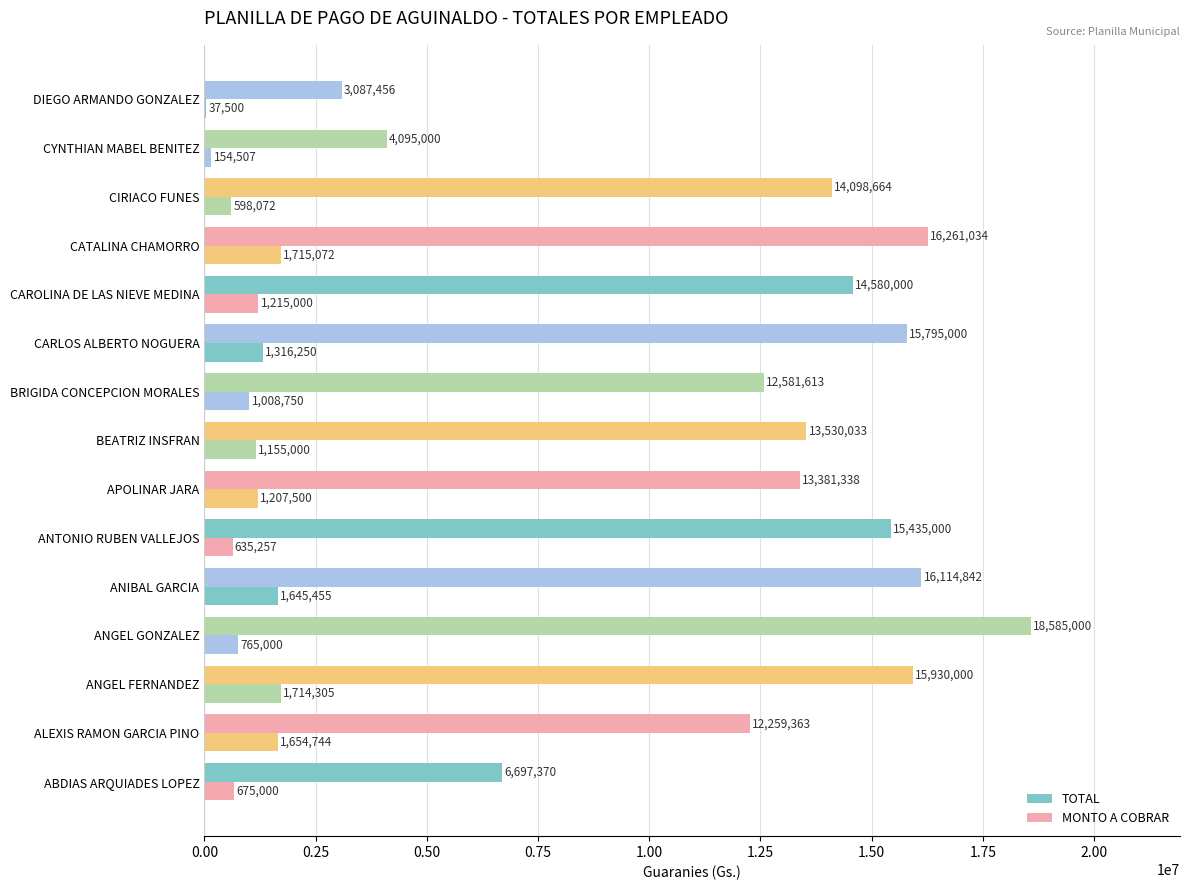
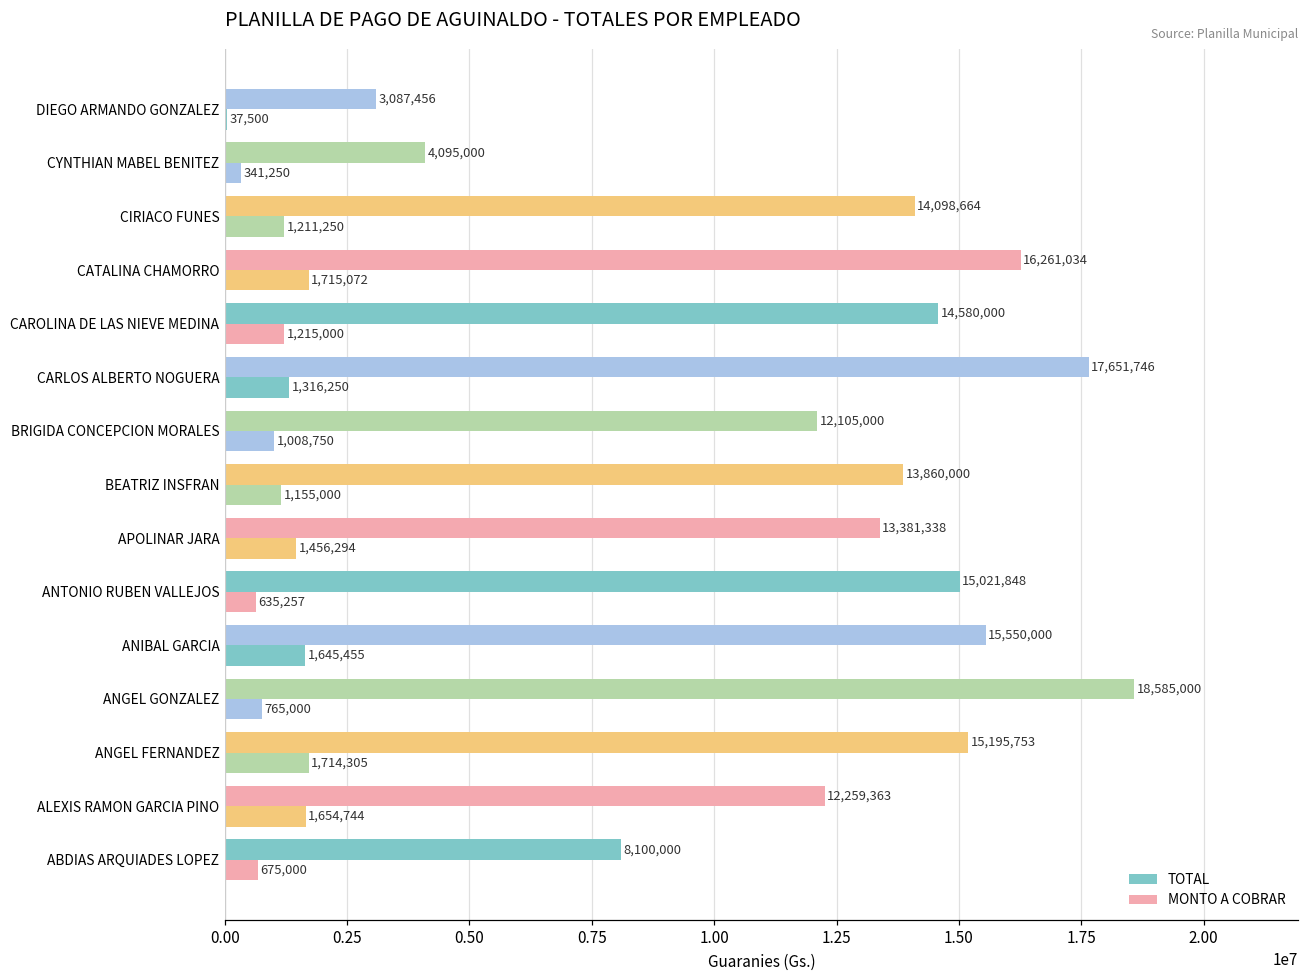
MONTO A COBRAR, CYNTHIAN MABEL BENITEZ: 154,507 -> 341,250
MONTO A COBRAR, CIRIACO FUNES: 598,072 -> 1,211,250
TOTAL, CARLOS ALBERTO NOGUERA: 15,795,000 -> 17,651,746
TOTAL, BRIGIDA CONCEPCION MORALES: 12,581,613 -> 12,105,000
TOTAL, BEATRIZ INSFRAN: 13,530,033 -> 13,860,000
MONTO A COBRAR, APOLINAR JARA: 1,207,500 -> 1,456,294
TOTAL, ANTONIO RUBEN VALLEJOS: 15,435,000 -> 15,021,848
TOTAL, ANIBAL GARCIA: 16,114,842 -> 15,550,000
TOTAL, ANGEL FERNANDEZ: 15,930,000 -> 15,195,753
TOTAL, ABDIAS ARQUIADES LOPEZ: 6,697,370 -> 8,100,000
